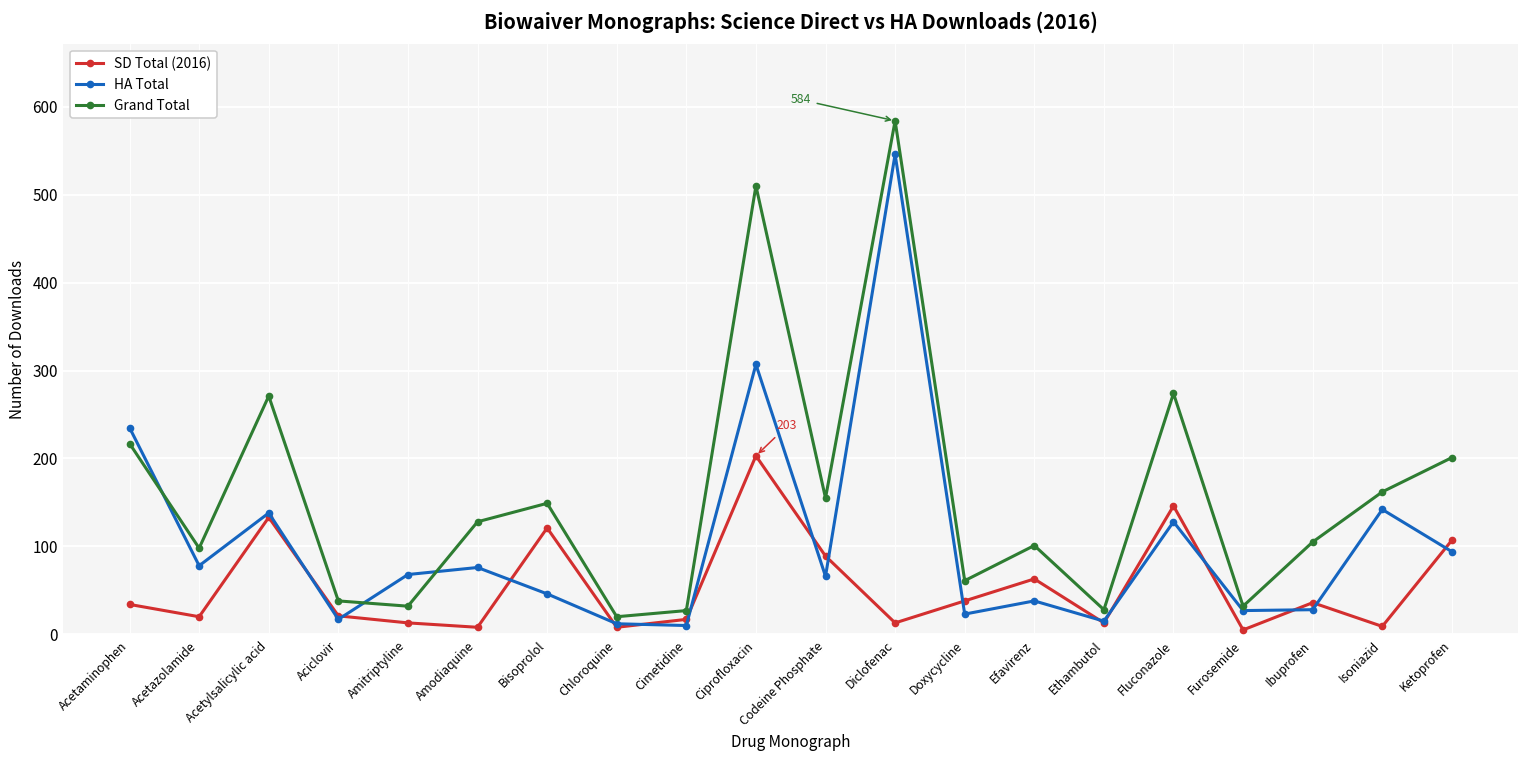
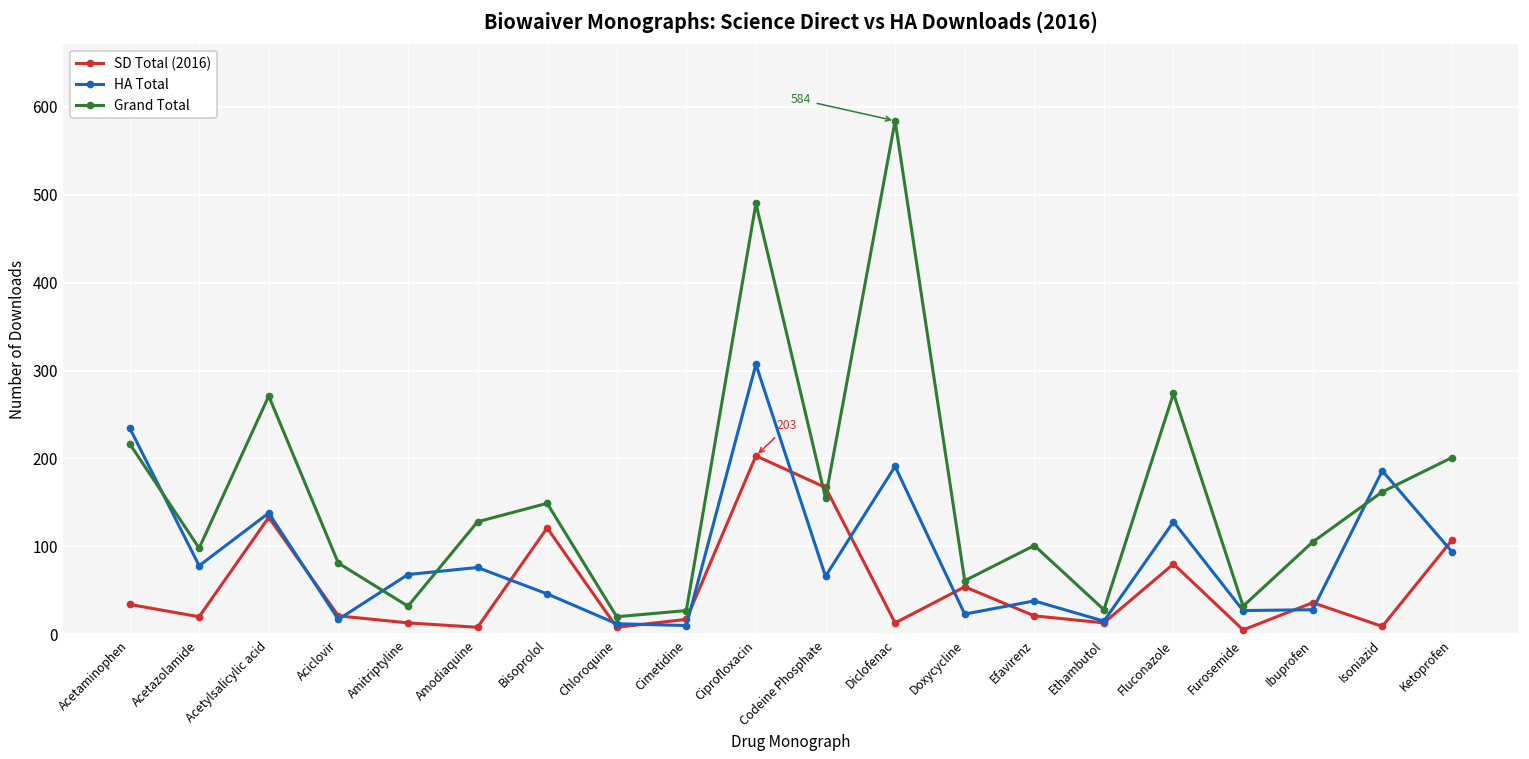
Grand Total, Aciclovir: 40 -> 80
Grand Total, Ciprofloxacin: 510 -> 490
SD Total (2016), Codeine Phosphate: 90 -> 170
HA Total, Diclofenac: 550 -> 190
SD Total (2016), Doxycycline: 40 -> 50
SD Total (2016), Efavirenz: 60 -> 20
SD Total (2016), Fluconazole: 150 -> 80
HA Total, Isoniazid: 140 -> 190
